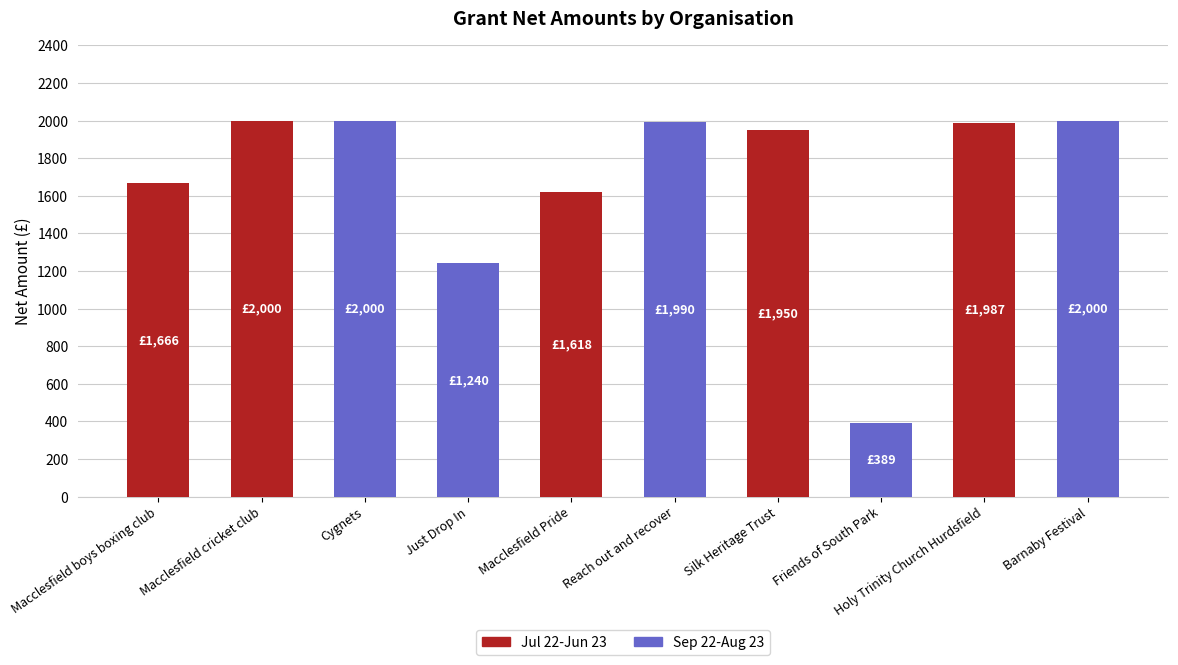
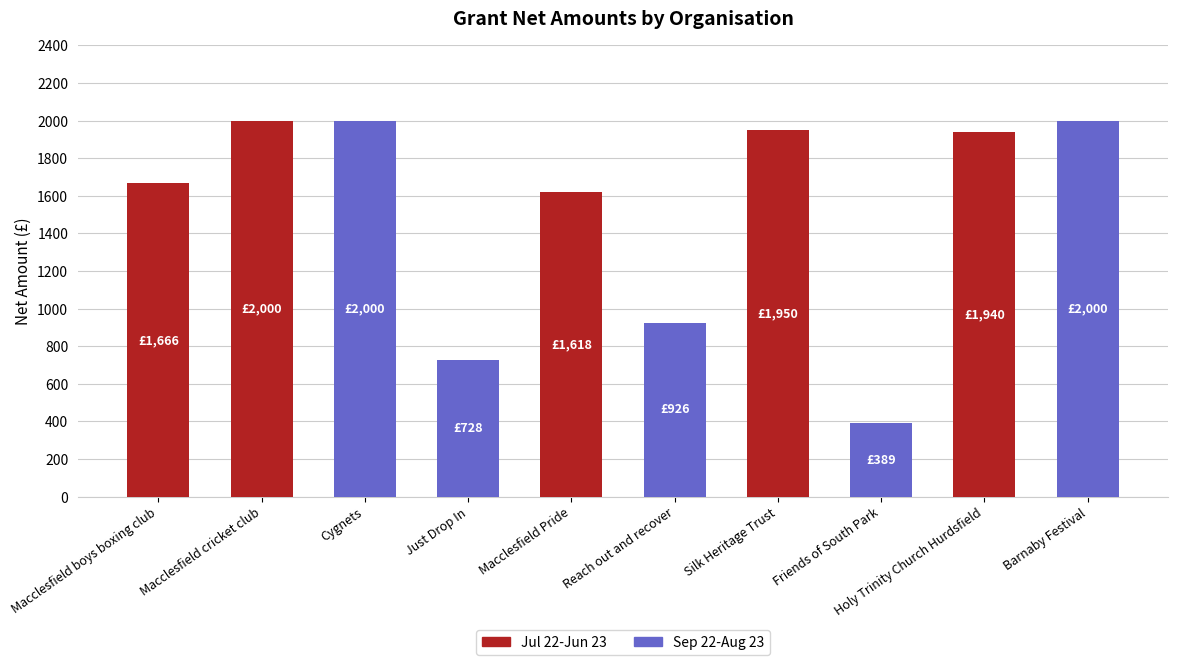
Just Drop In: £1,240 -> £728
Reach out and recover: £1,990 -> £926
Holy Trinity Church Hurdsfield: £1,987 -> £1,940
